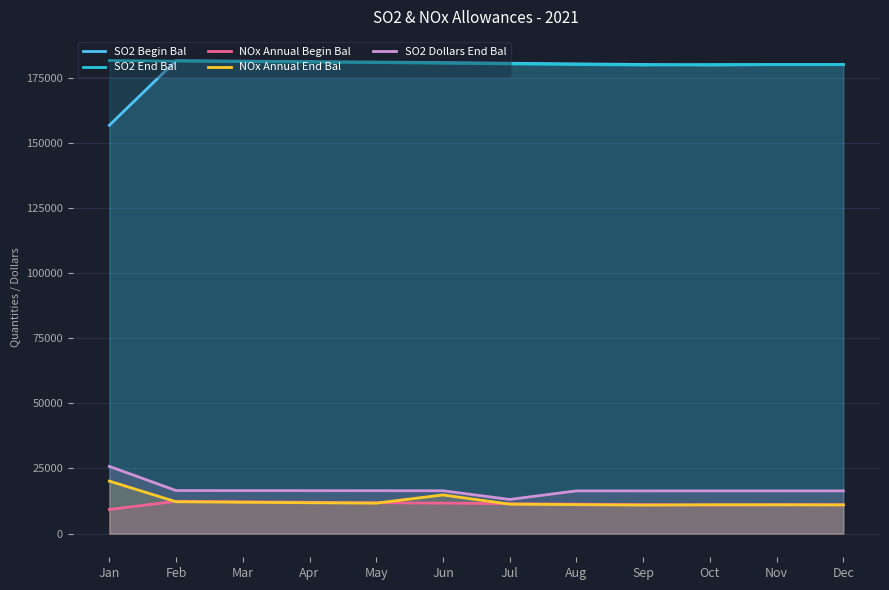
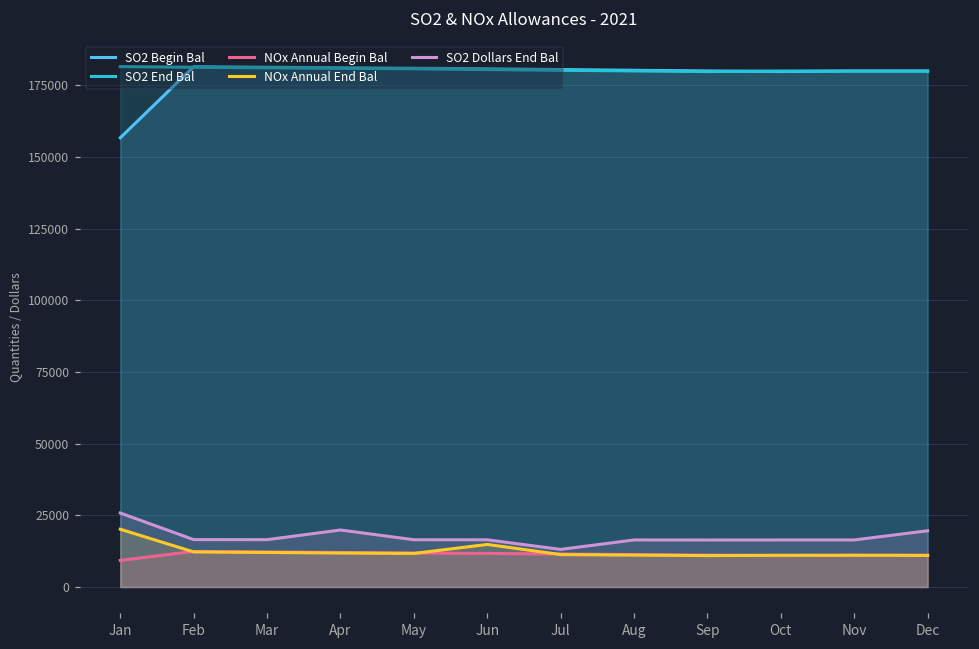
SO2 Dollars End Bal, Apr: 17000 -> 20000
SO2 Dollars End Bal, Dec: 16000 -> 20000
